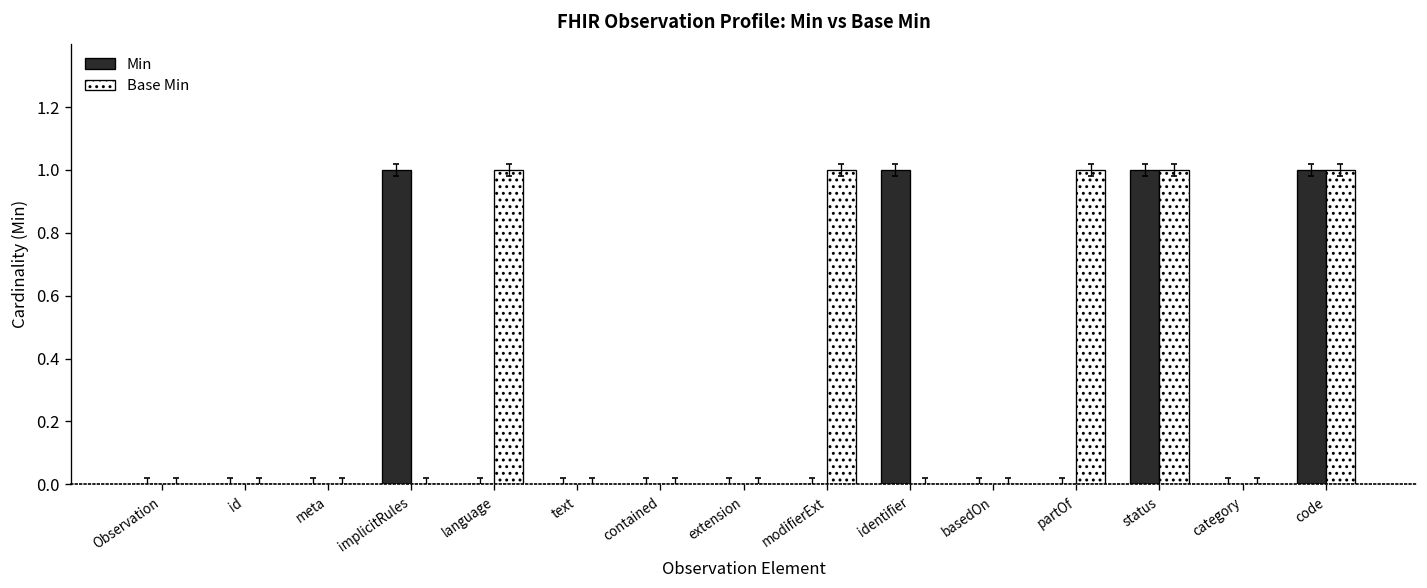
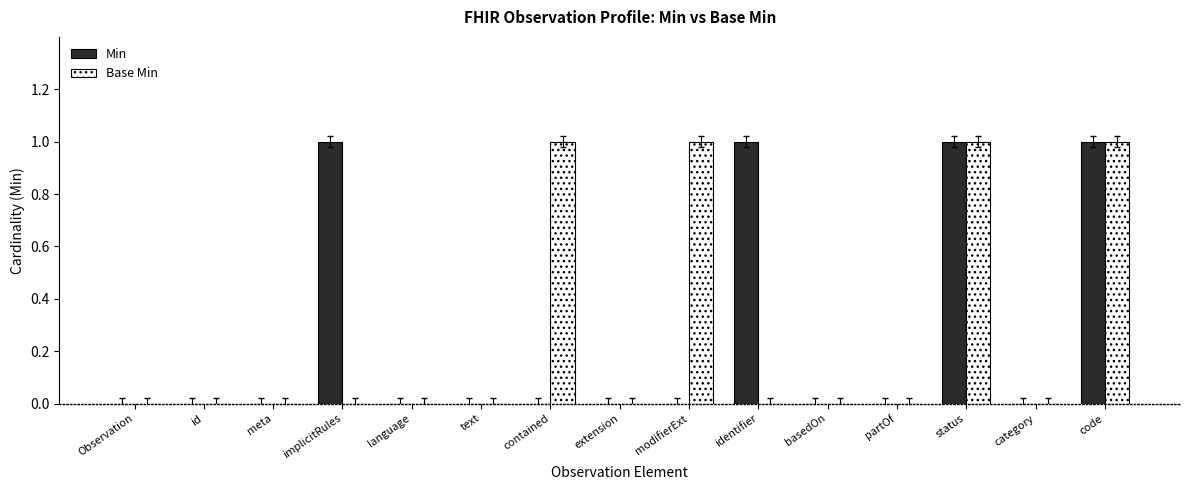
Base Min, language: 1 -> 0
Base Min, contained: 0 -> 1
Base Min, partOf: 1 -> 0
